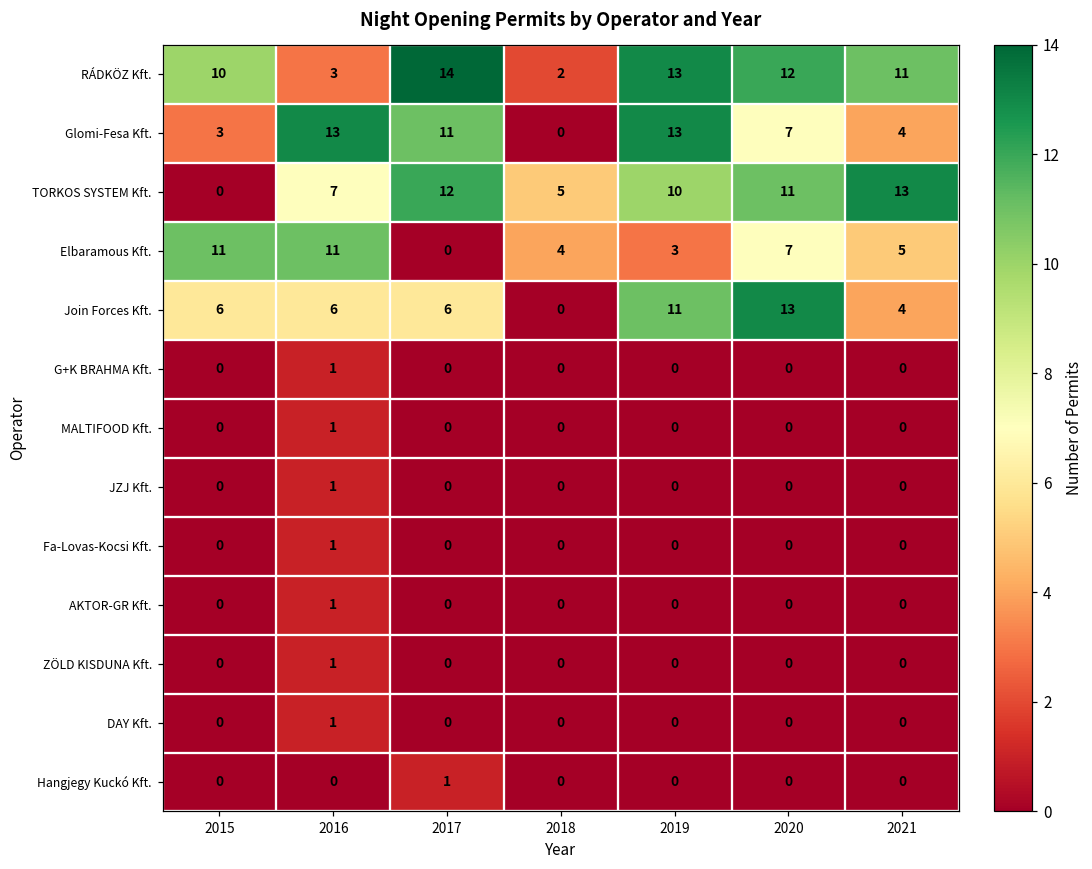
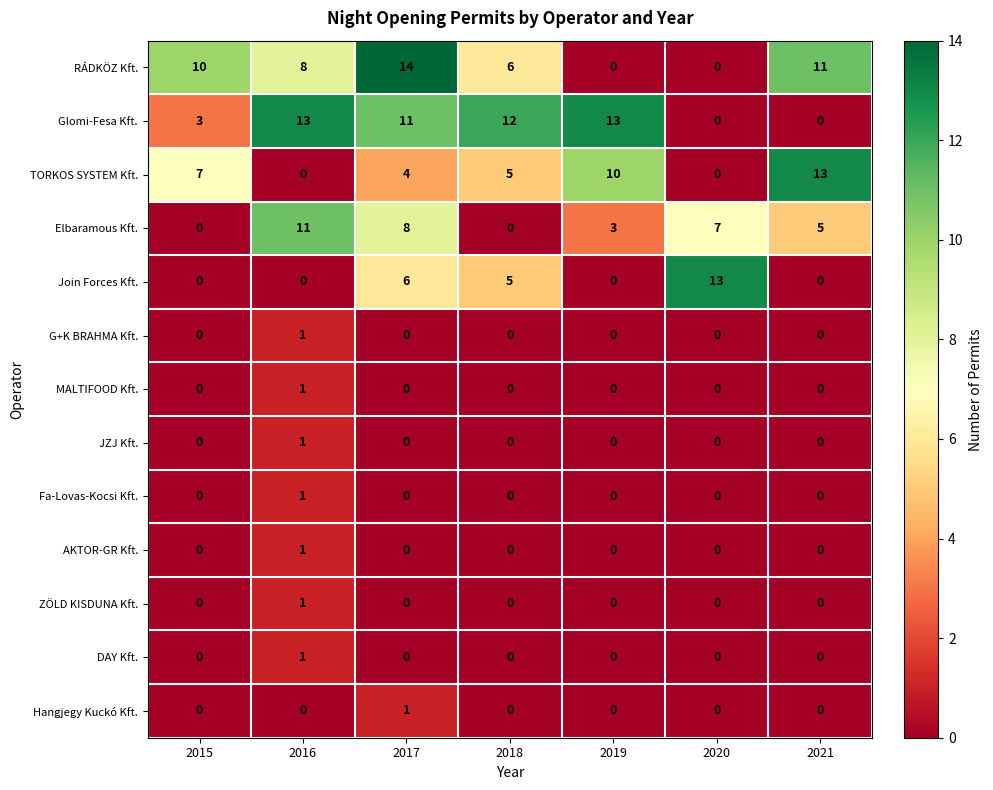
RÁDKÖZ Kft., 2016: 3 -> 8
RÁDKÖZ Kft., 2018: 2 -> 6
RÁDKÖZ Kft., 2019: 13 -> 0
RÁDKÖZ Kft., 2020: 12 -> 0
Glomi-Fesa Kft., 2018: 0 -> 12
Glomi-Fesa Kft., 2020: 7 -> 0
Glomi-Fesa Kft., 2021: 4 -> 0
TORKOS SYSTEM Kft., 2015: 0 -> 7
TORKOS SYSTEM Kft., 2016: 7 -> 0
TORKOS SYSTEM Kft., 2017: 12 -> 4
TORKOS SYSTEM Kft., 2020: 11 -> 0
Elbaramous Kft., 2015: 11 -> 0
Elbaramous Kft., 2017: 0 -> 8
Elbaramous Kft., 2018: 4 -> 0
Join Forces Kft., 2015: 6 -> 0
Join Forces Kft., 2016: 6 -> 0
Join Forces Kft., 2018: 0 -> 5
Join Forces Kft., 2019: 11 -> 0
Join Forces Kft., 2021: 4 -> 0
